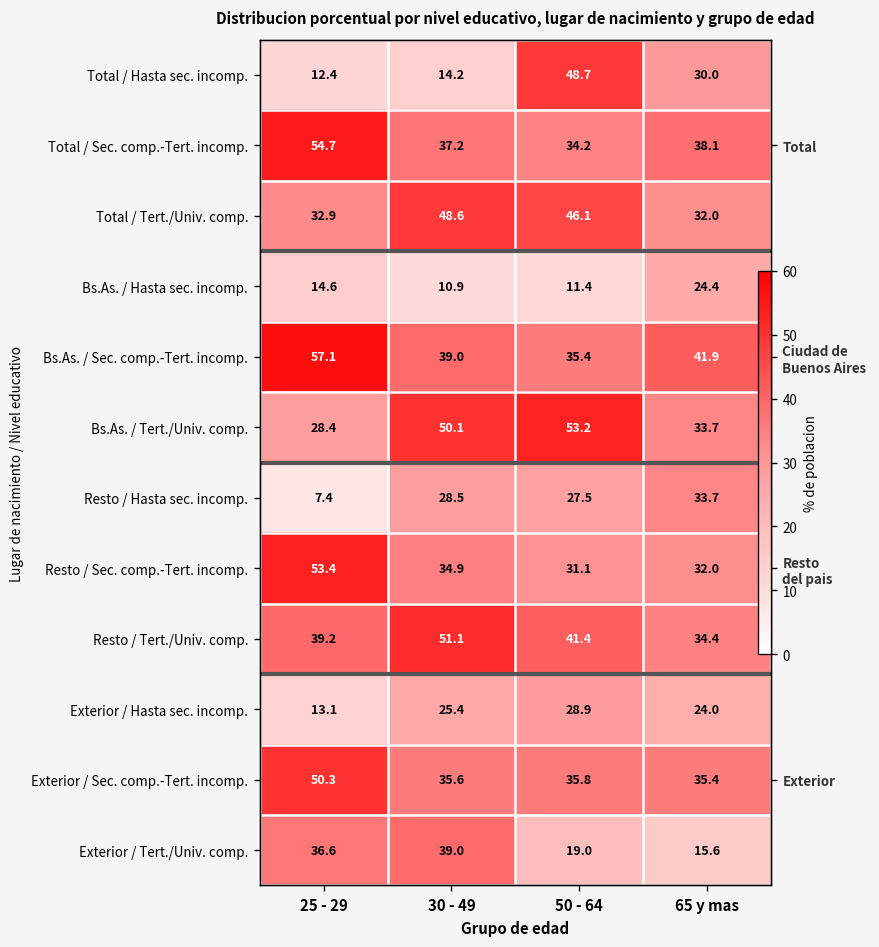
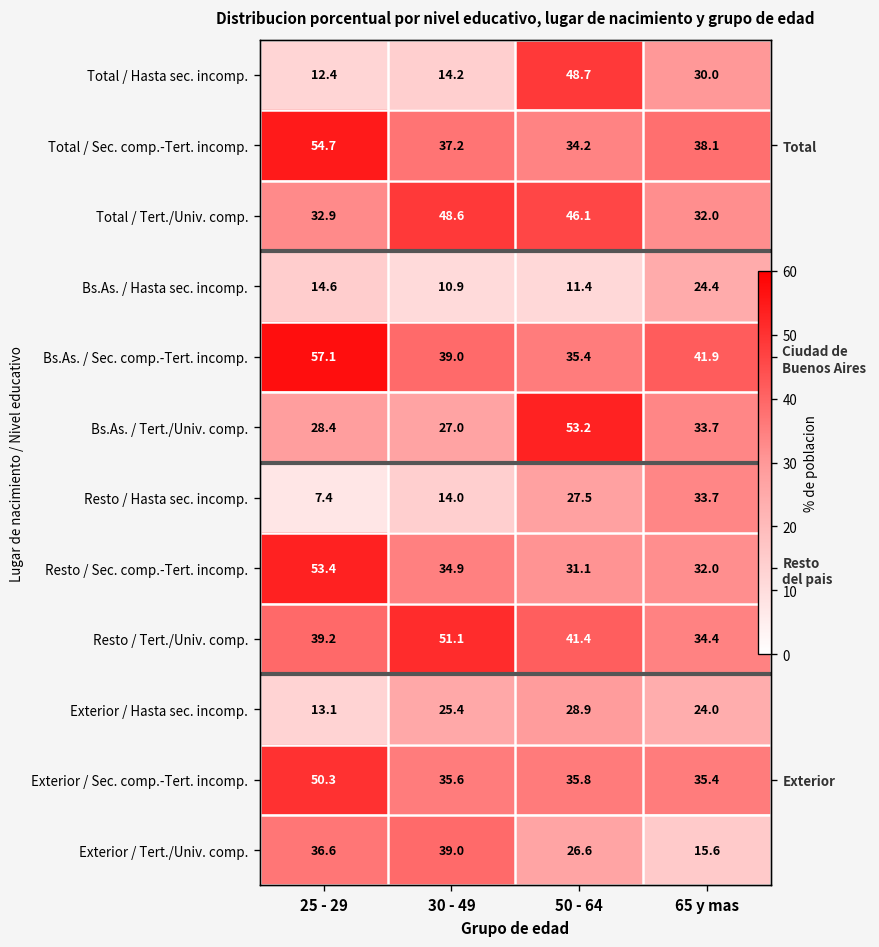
Bs.As. / Tert./Univ. comp., 30 - 49: 50.1 -> 27.0
Resto / Hasta sec. incomp., 30 - 49: 28.5 -> 14.0
Exterior / Tert./Univ. comp., 50 - 64: 19.0 -> 26.6
